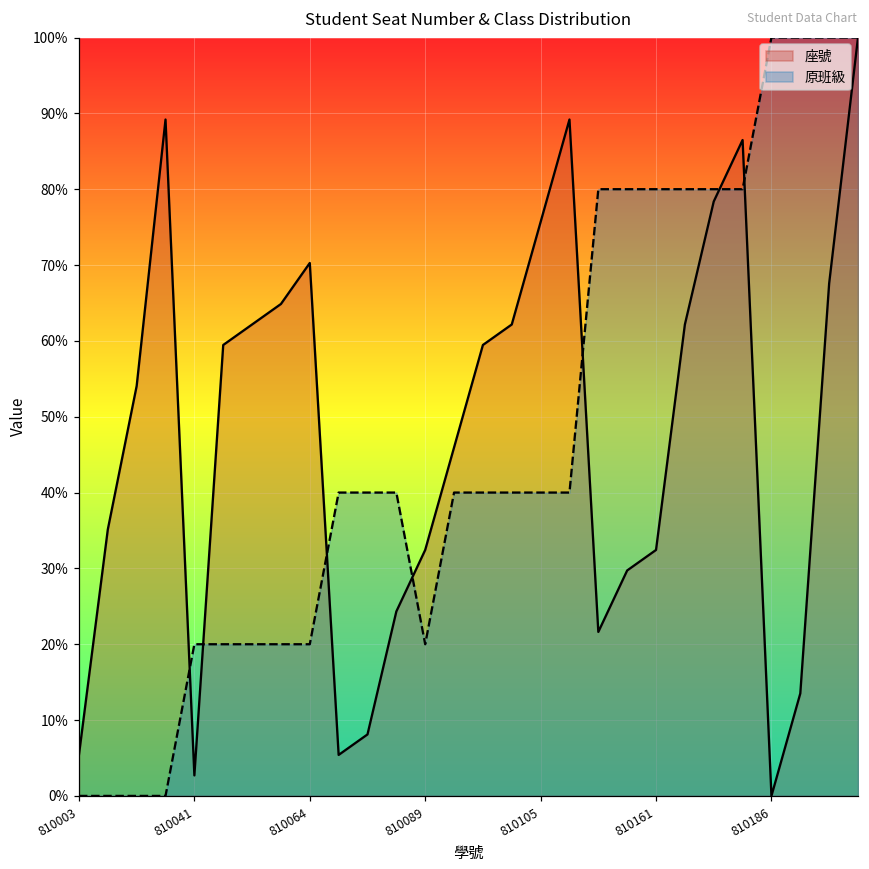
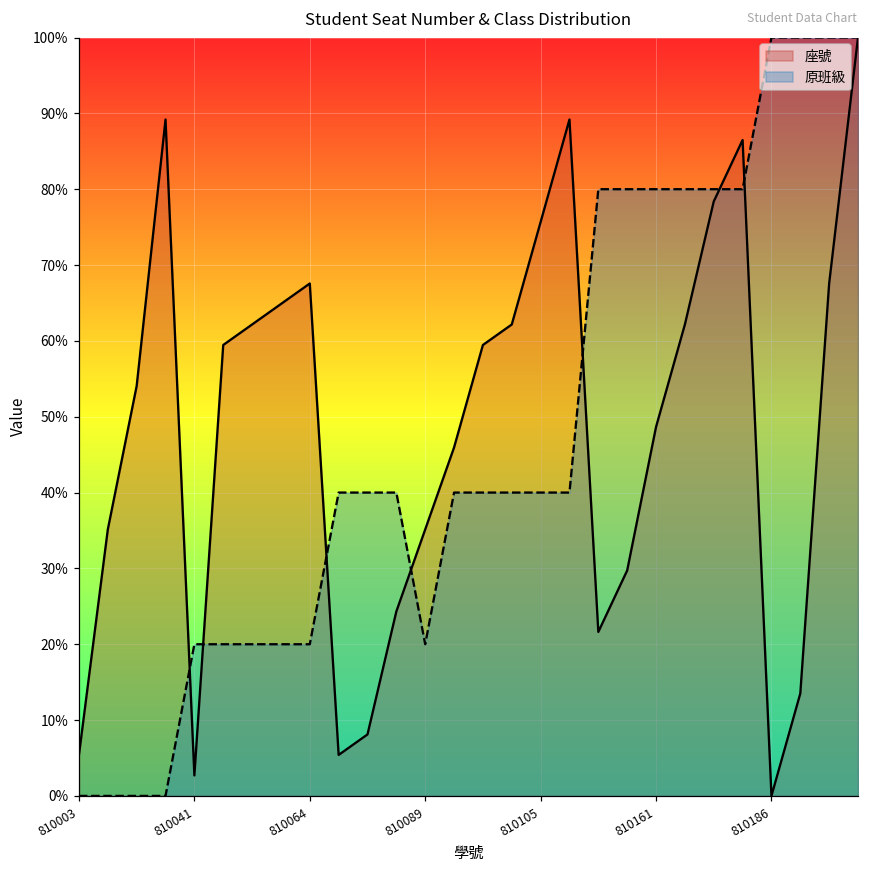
座號, 810064: 70% -> 68%
座號, 810089: 32% -> 35%
座號, 810161: 32% -> 49%
